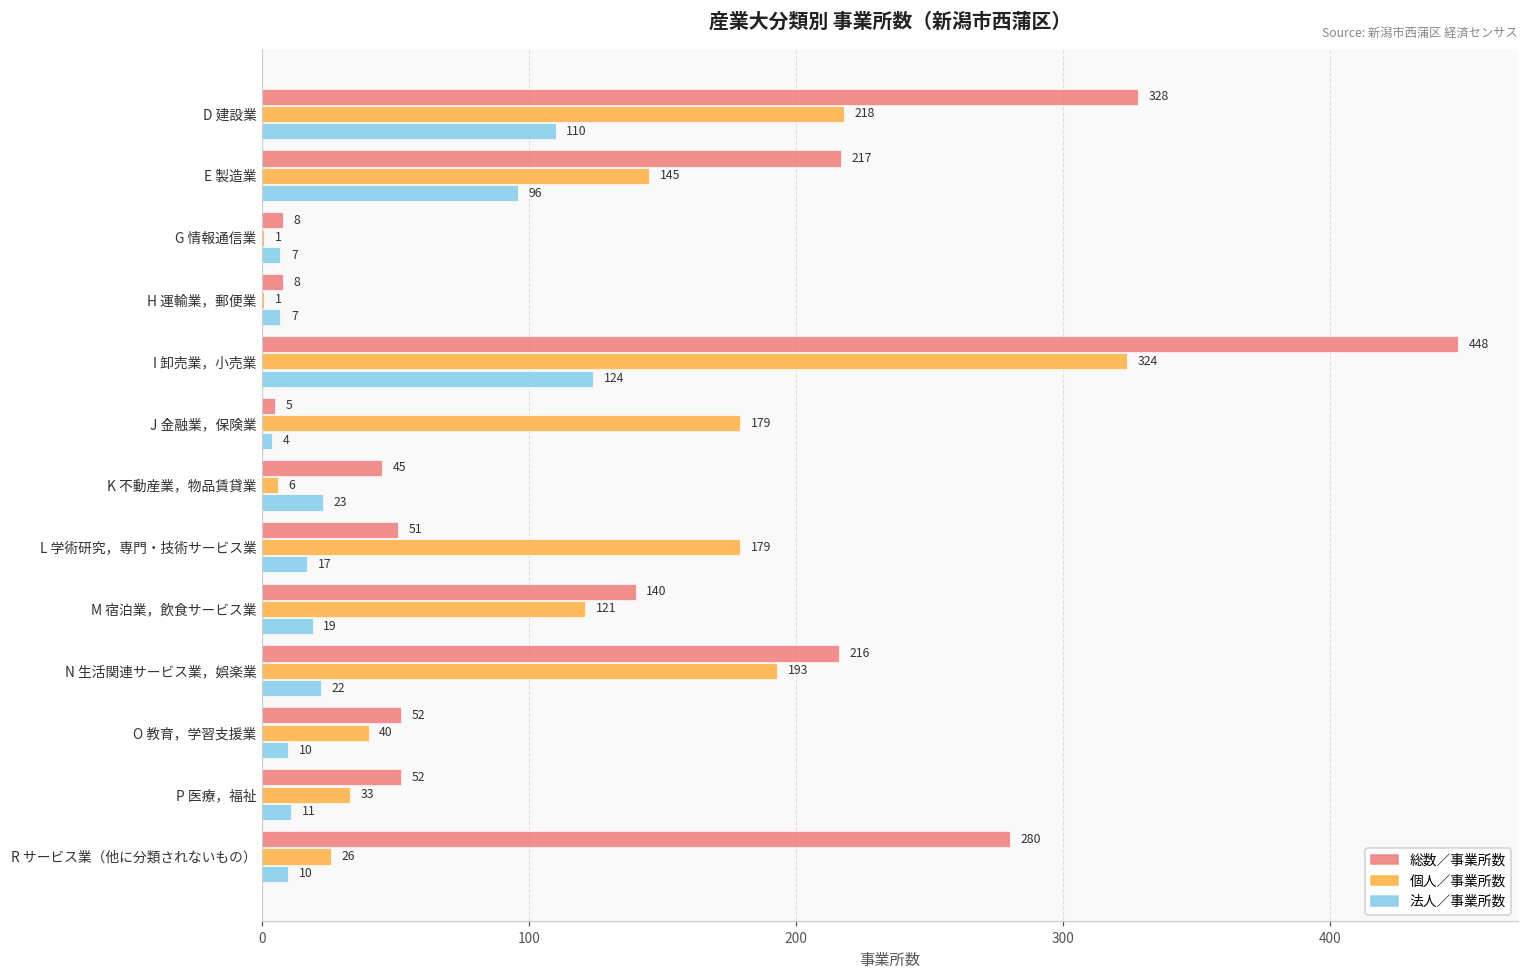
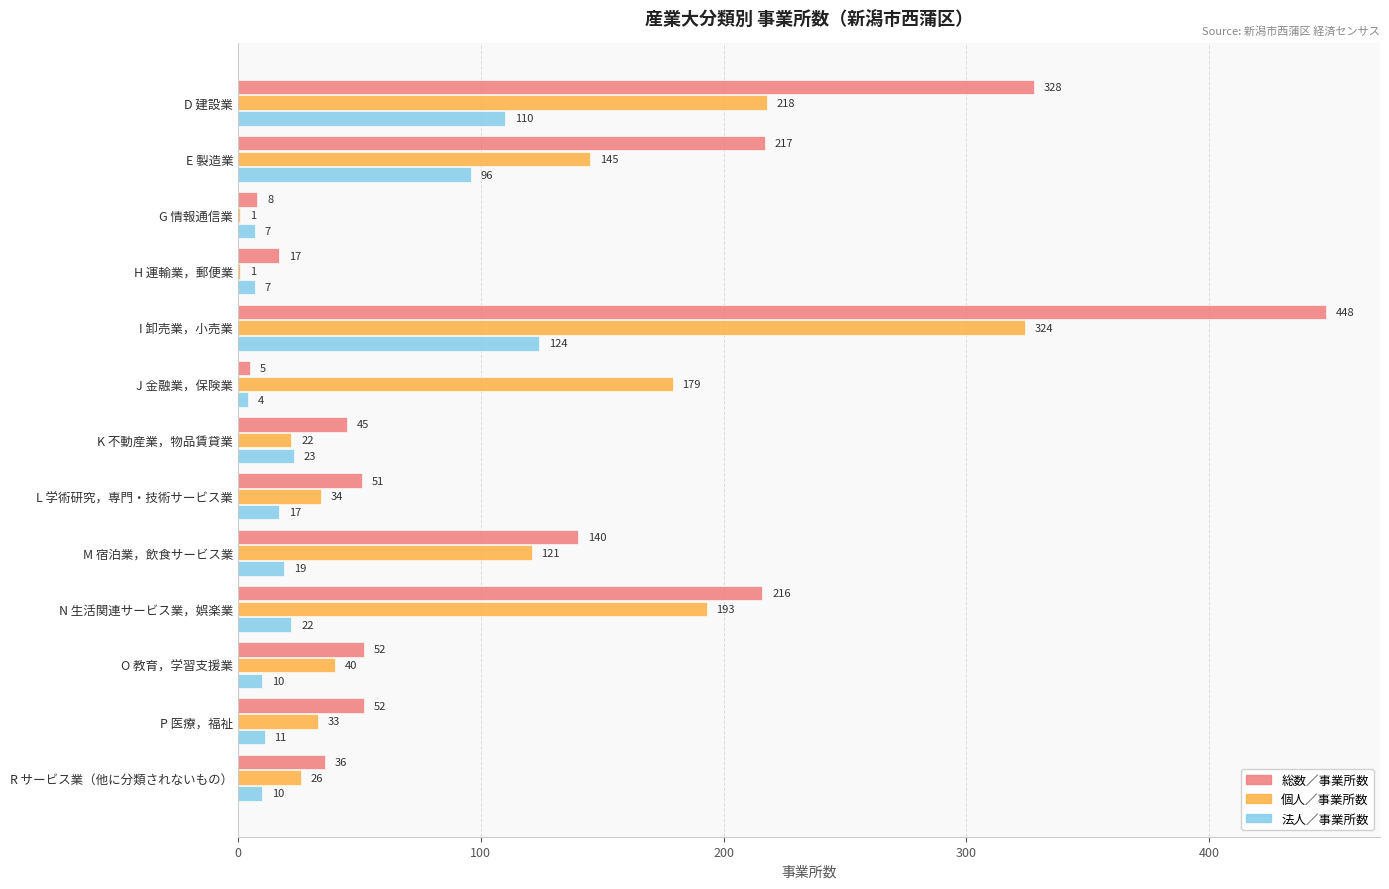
総数／事業所数, H 運輸業，郵便業: 8 -> 17
個人／事業所数, K 不動産業，物品賃貸業: 6 -> 22
個人／事業所数, L 学術研究，専門・技術サービス業: 179 -> 34
総数／事業所数, R サービス業（他に分類されないもの）: 280 -> 36
